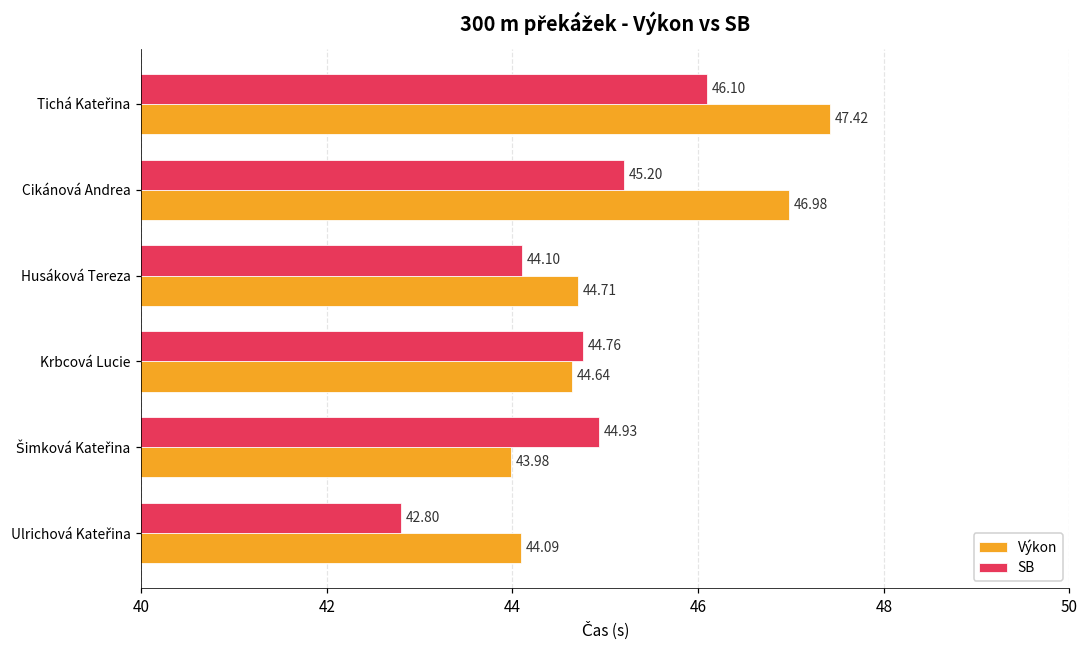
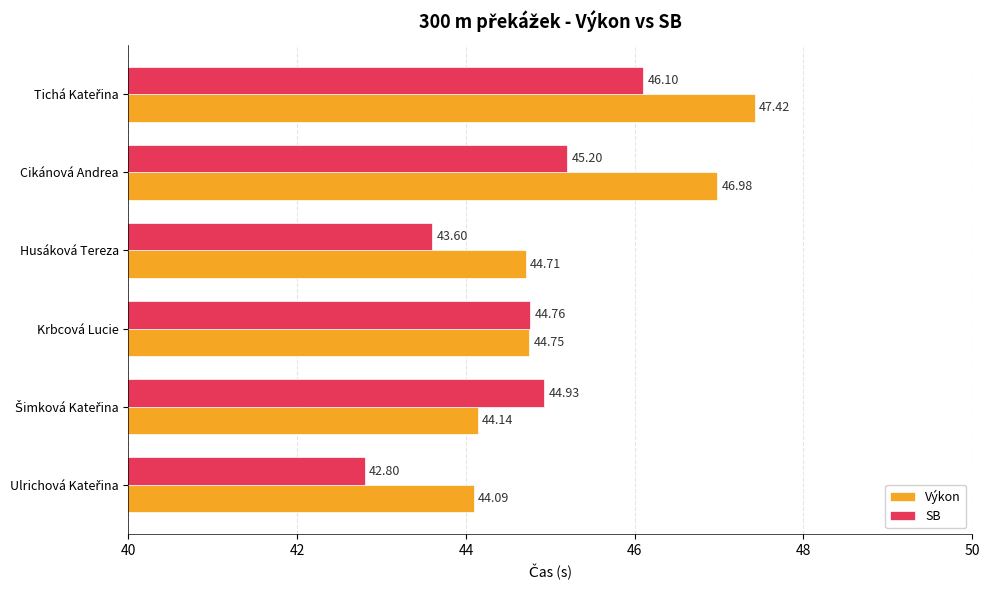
SB, Husáková Tereza: 44.10 -> 43.60
Výkon, Krbcová Lucie: 44.64 -> 44.75
Výkon, Šimková Kateřina: 43.98 -> 44.14
